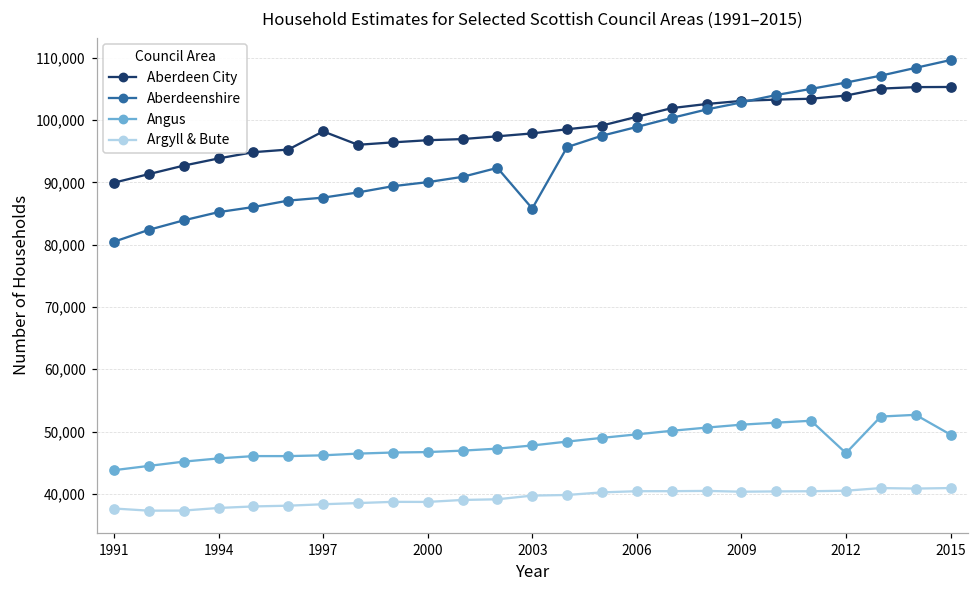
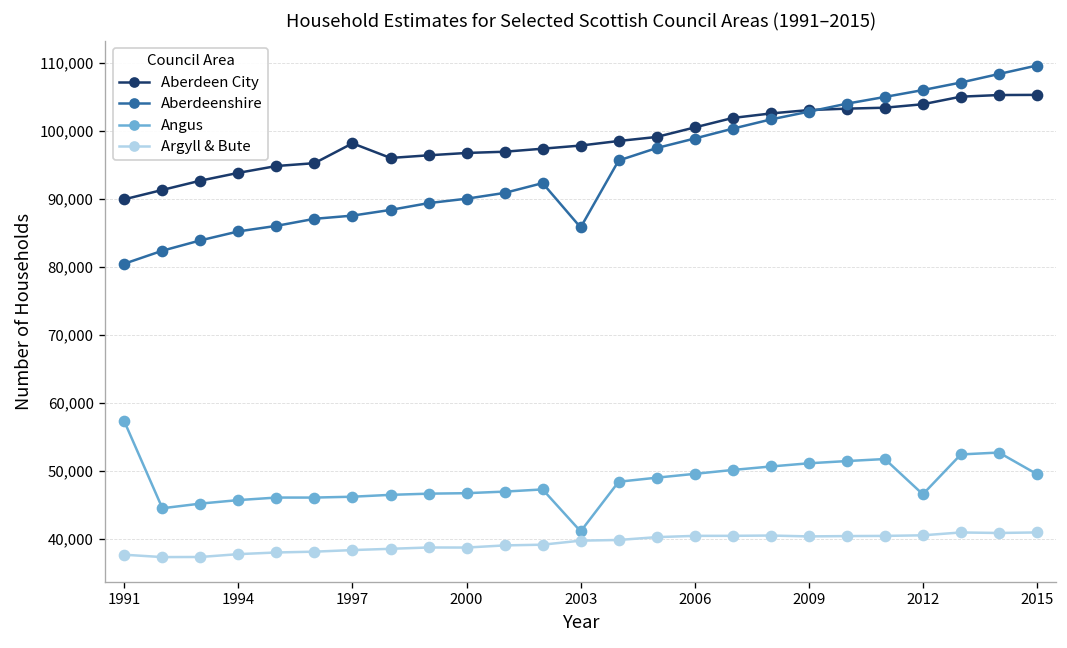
Angus, 1991: 44,000 -> 57,000
Angus, 2003: 48,000 -> 41,000
